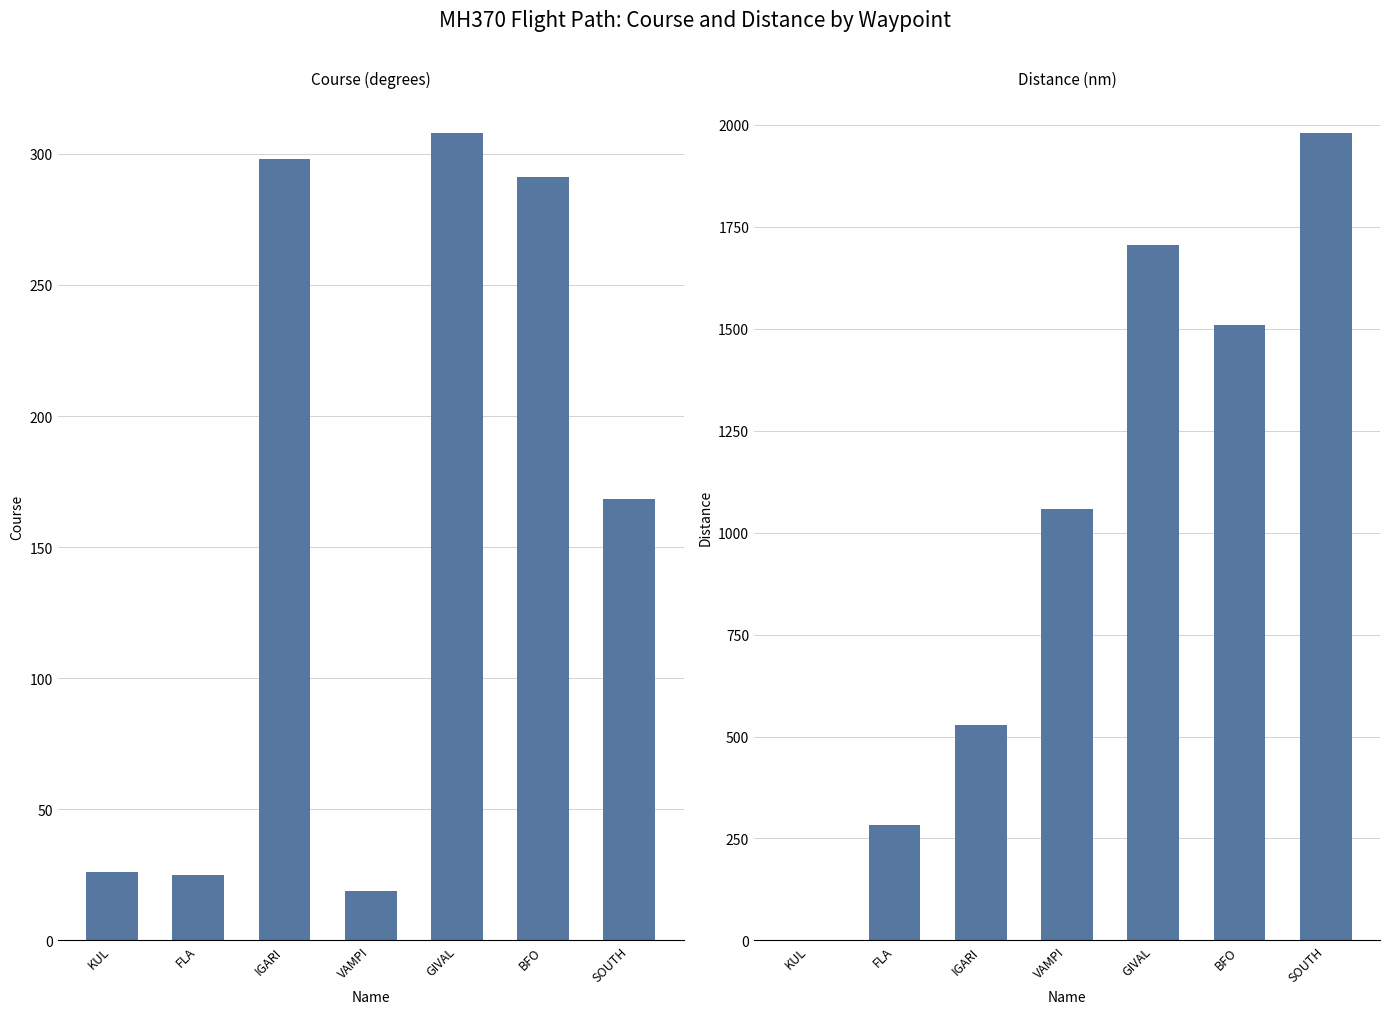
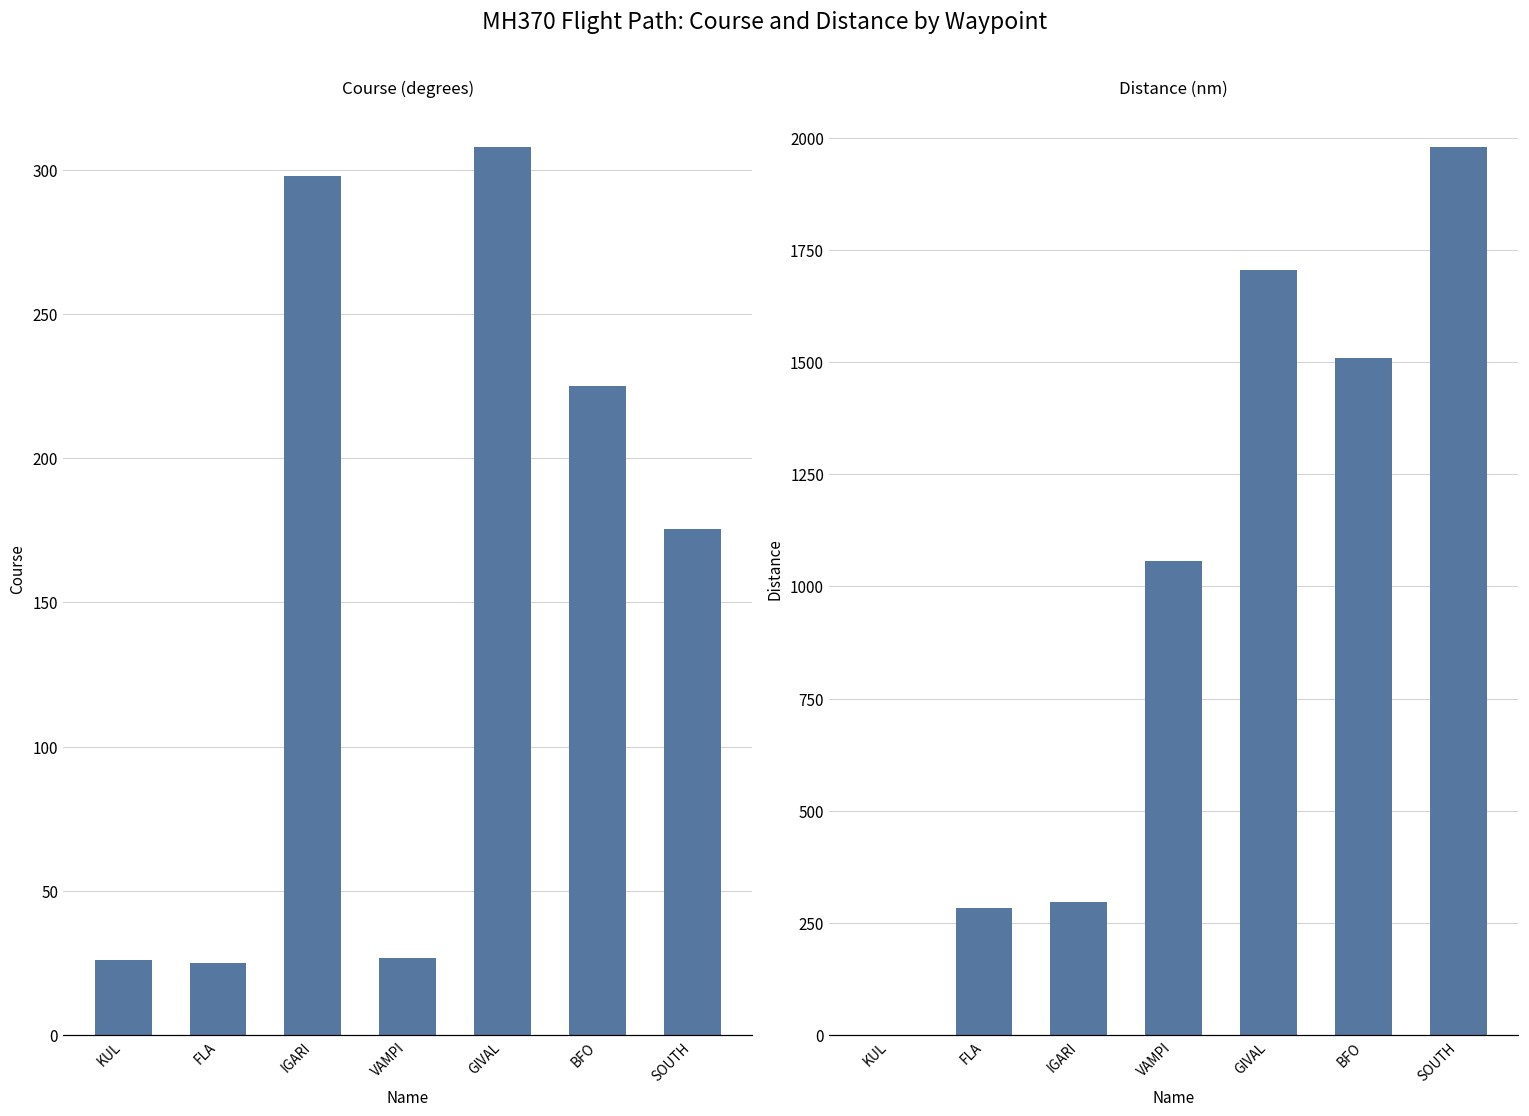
Course (degrees), VAMPI: 19 -> 27
Course (degrees), BFO: 291 -> 225
Course (degrees), SOUTH: 168 -> 176
Distance (nm), IGARI: 530 -> 300
